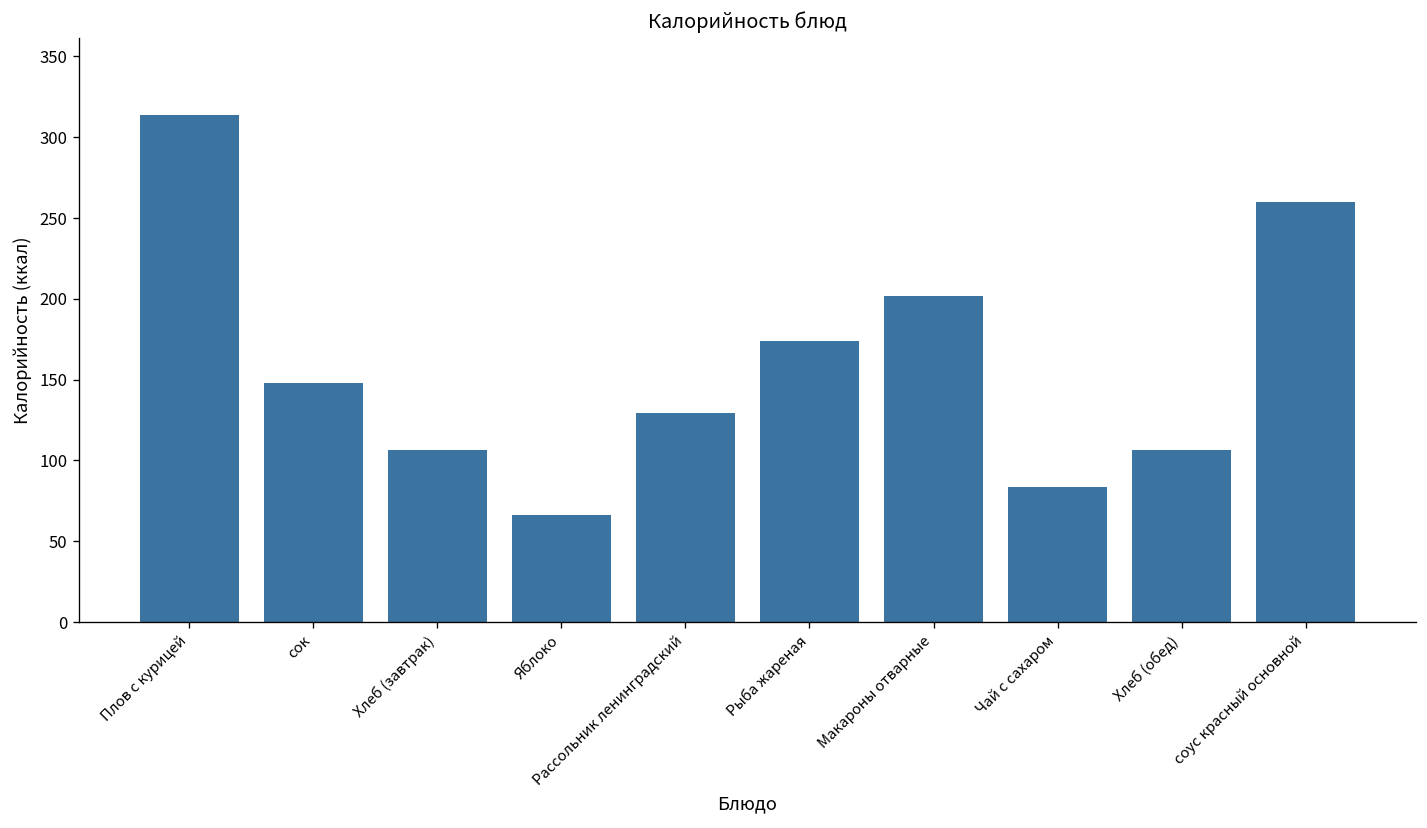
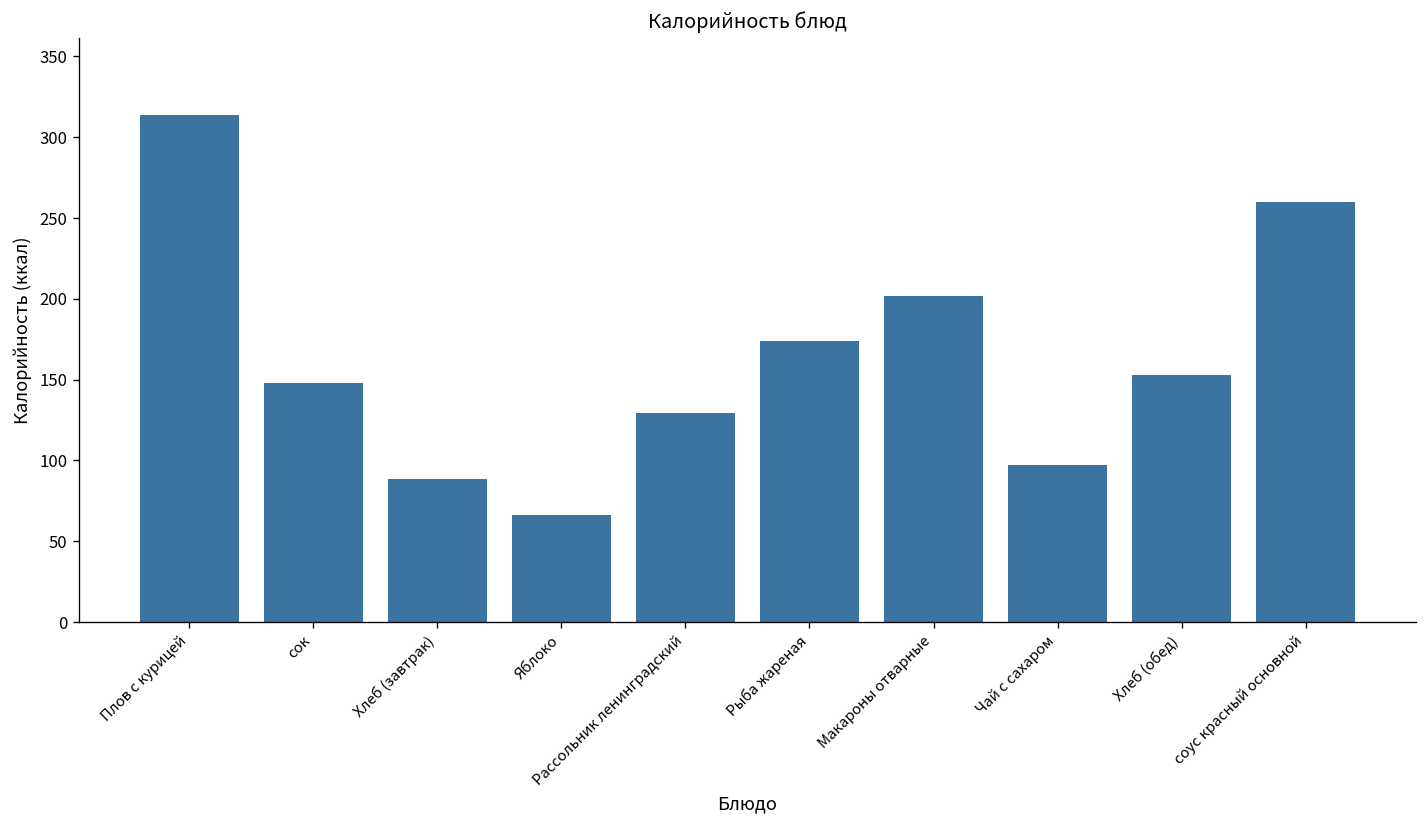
Хлеб (завтрак): 107 -> 89
Чай с сахаром: 84 -> 97
Хлеб (обед): 107 -> 153
